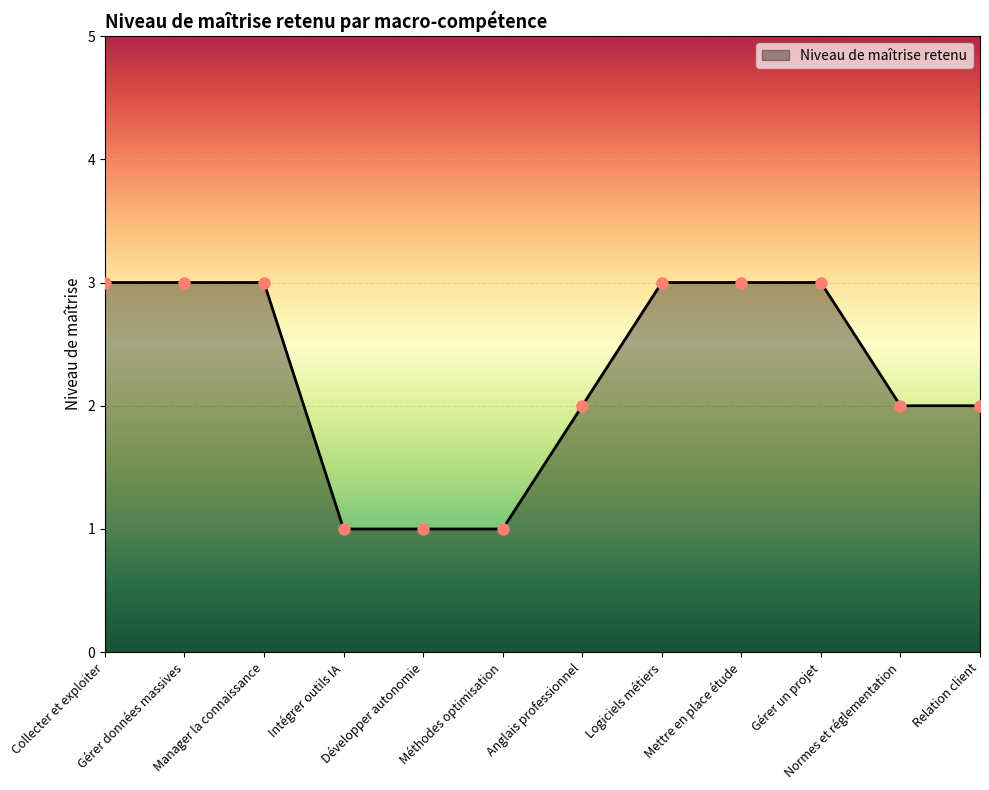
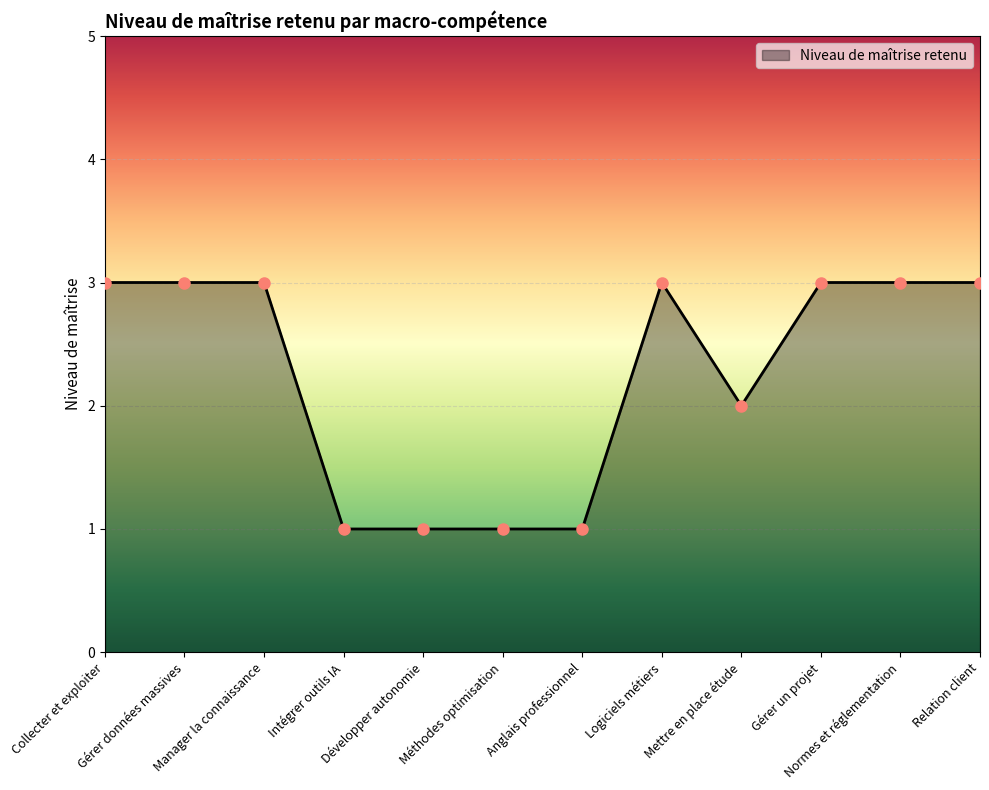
Anglais professionnel: 2 -> 1
Mettre en place étude: 3 -> 2
Normes et réglementation: 2 -> 3
Relation client: 2 -> 3
